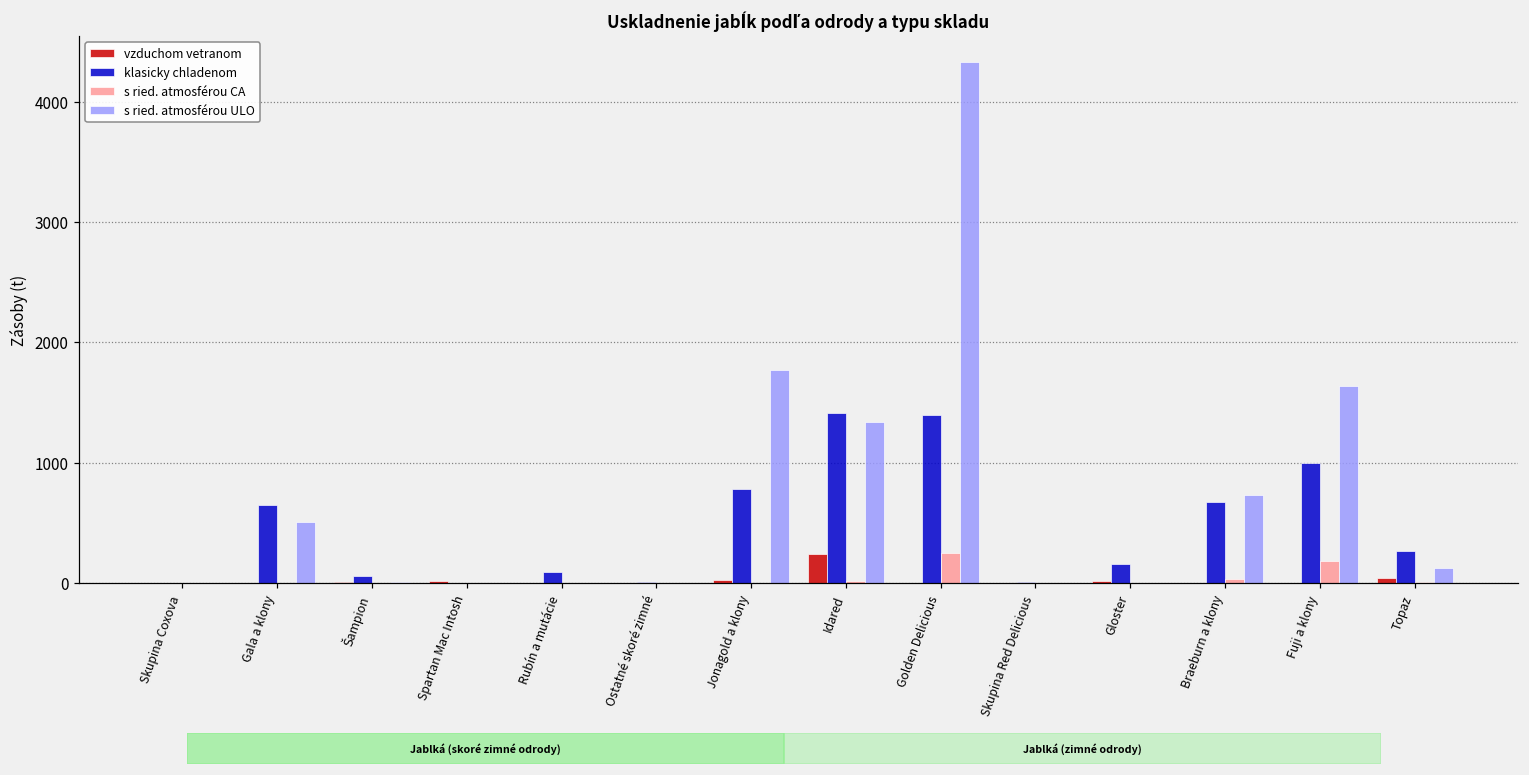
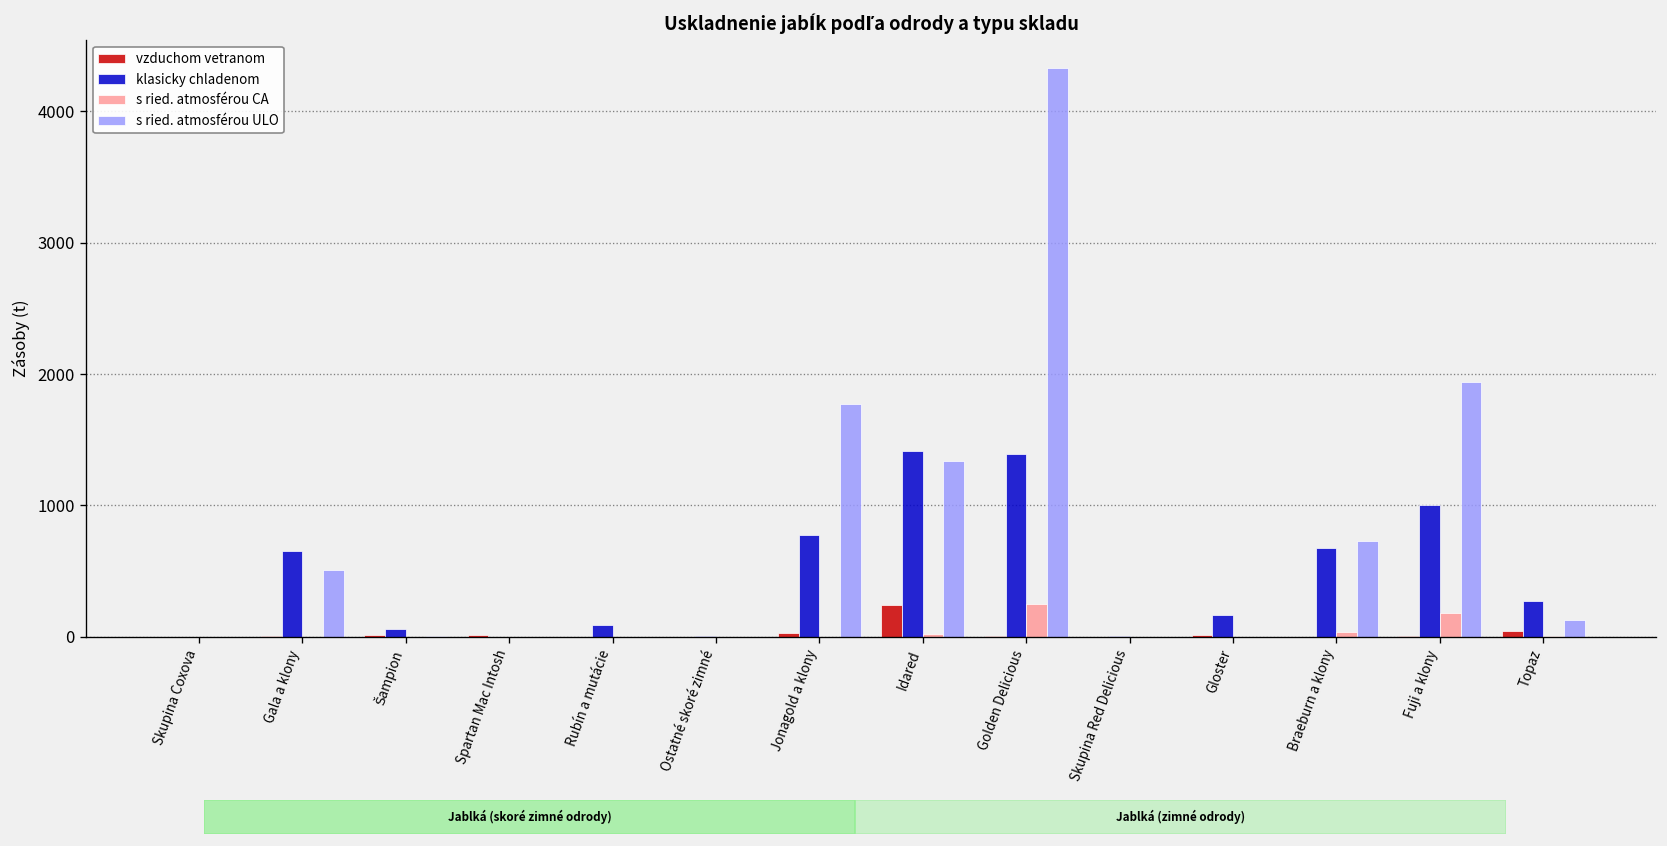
s ried. atmosférou ULO, Fuji a klony: 1630 -> 1940
